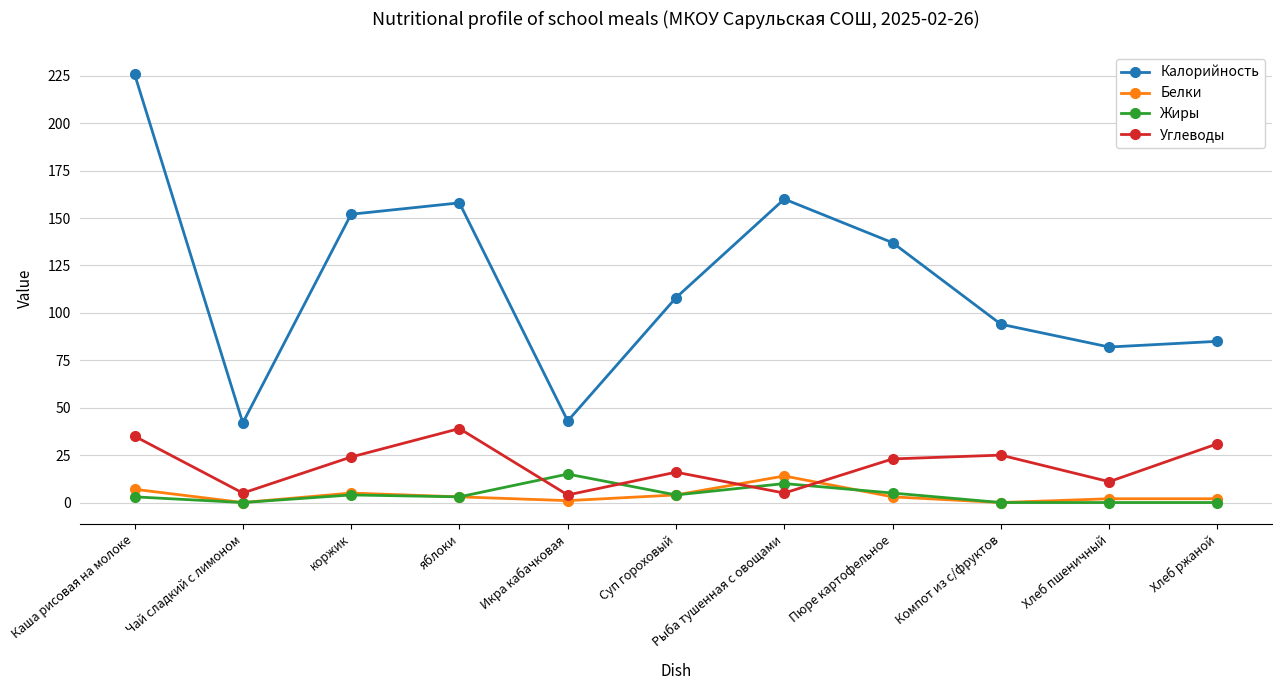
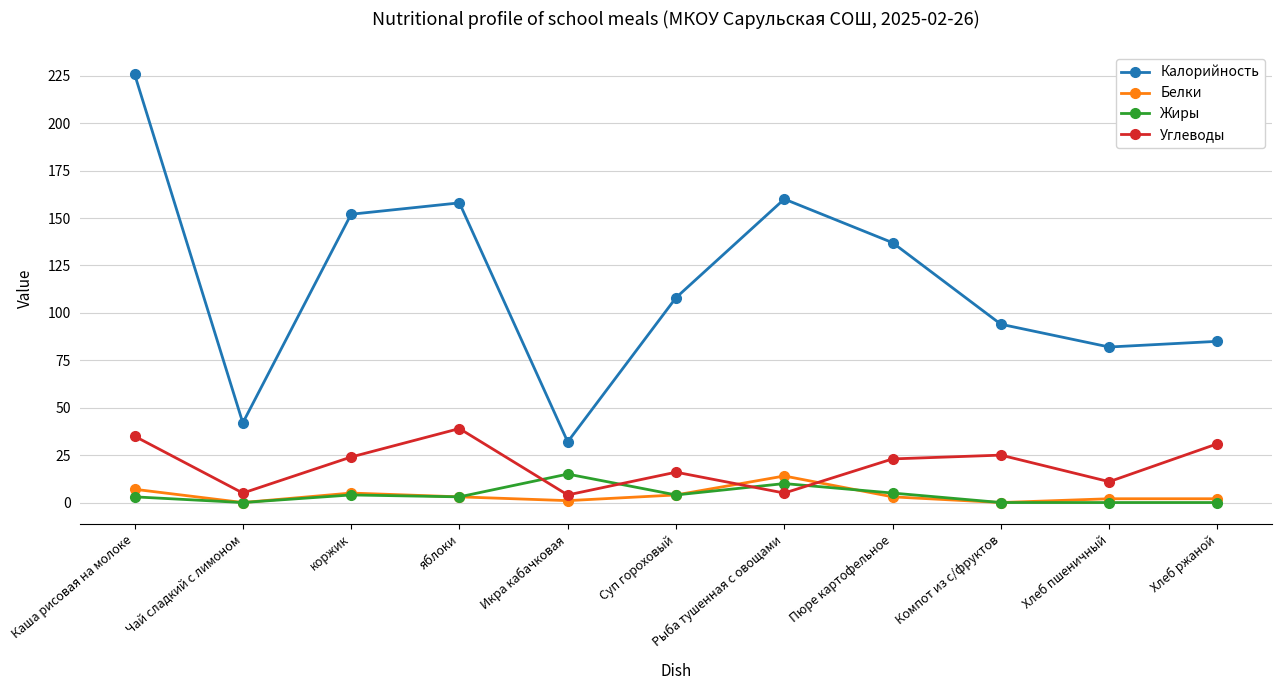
Калорийность, Икра кабачковая: 43 -> 32
